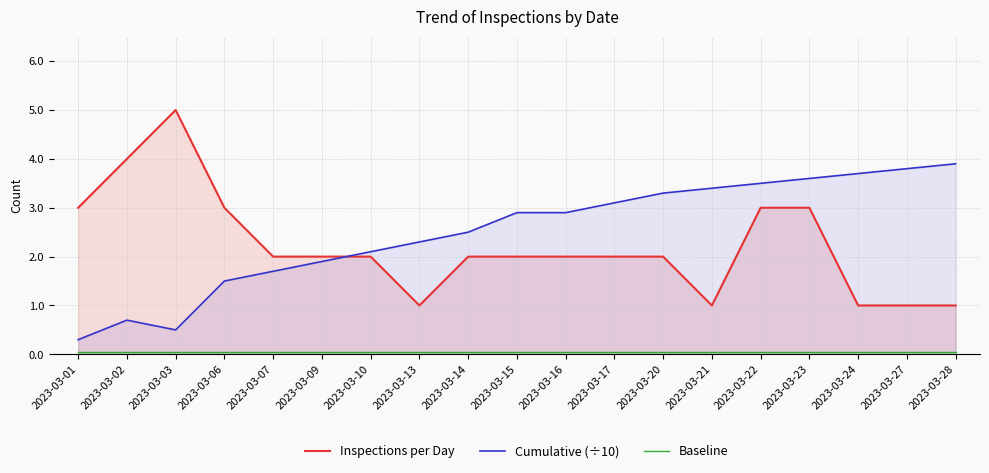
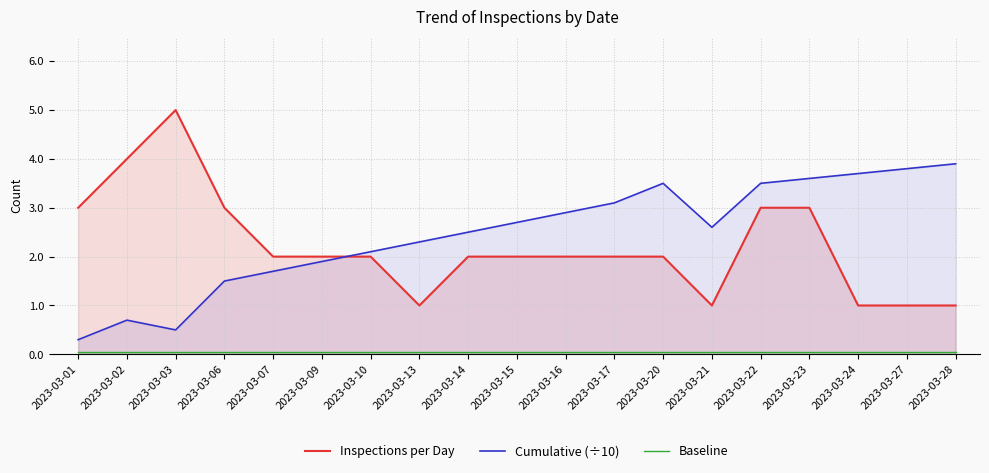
Cumulative (÷10), 2023-03-15: 2.9 -> 2.7
Cumulative (÷10), 2023-03-20: 3.3 -> 3.5
Cumulative (÷10), 2023-03-21: 3.4 -> 2.6
